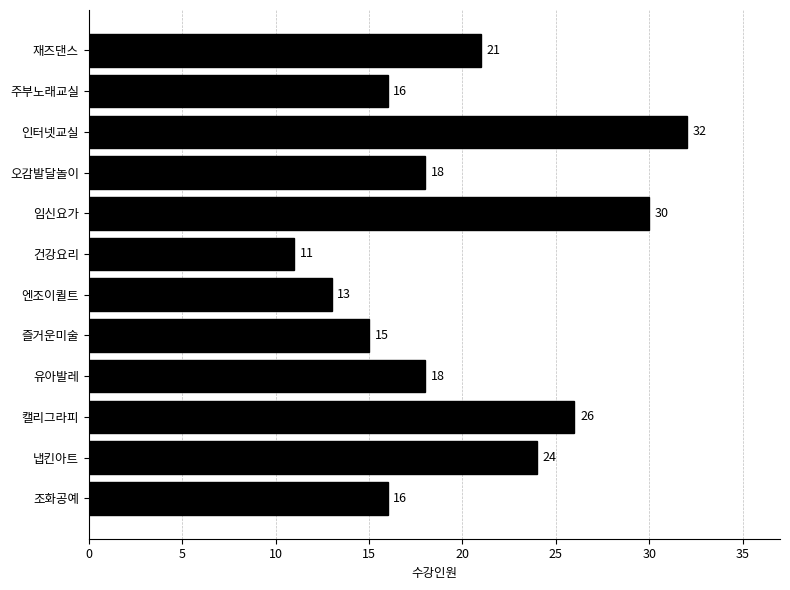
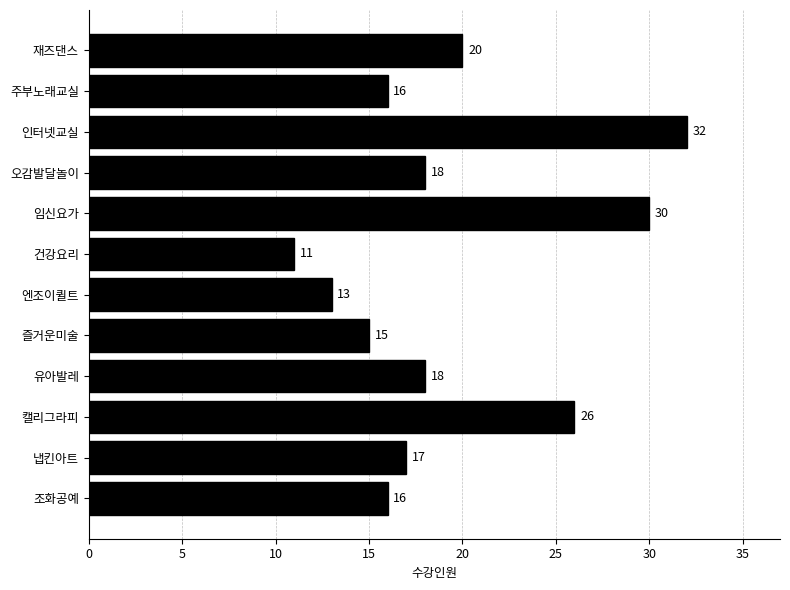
재즈댄스: 21 -> 20
냅킨아트: 24 -> 17
